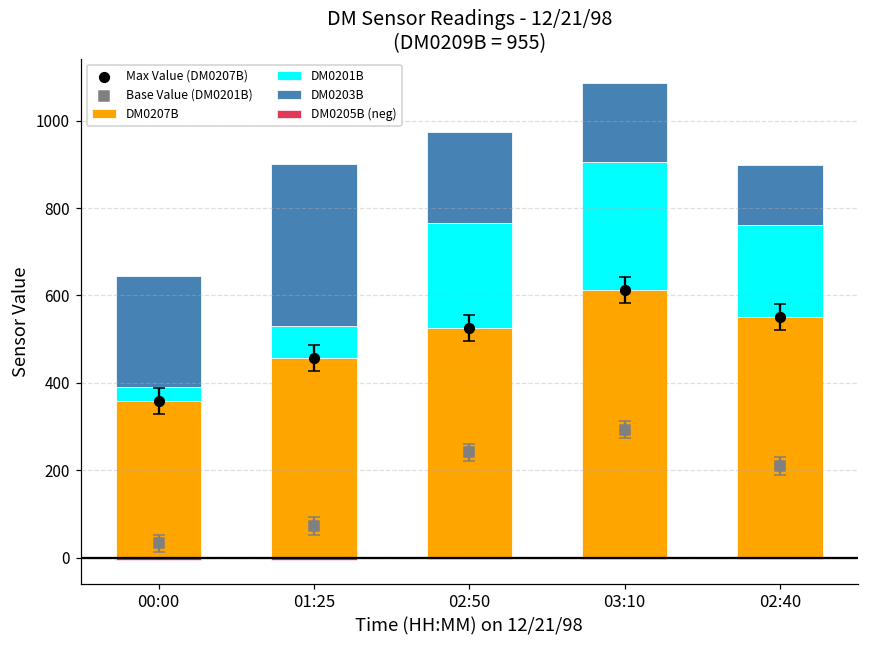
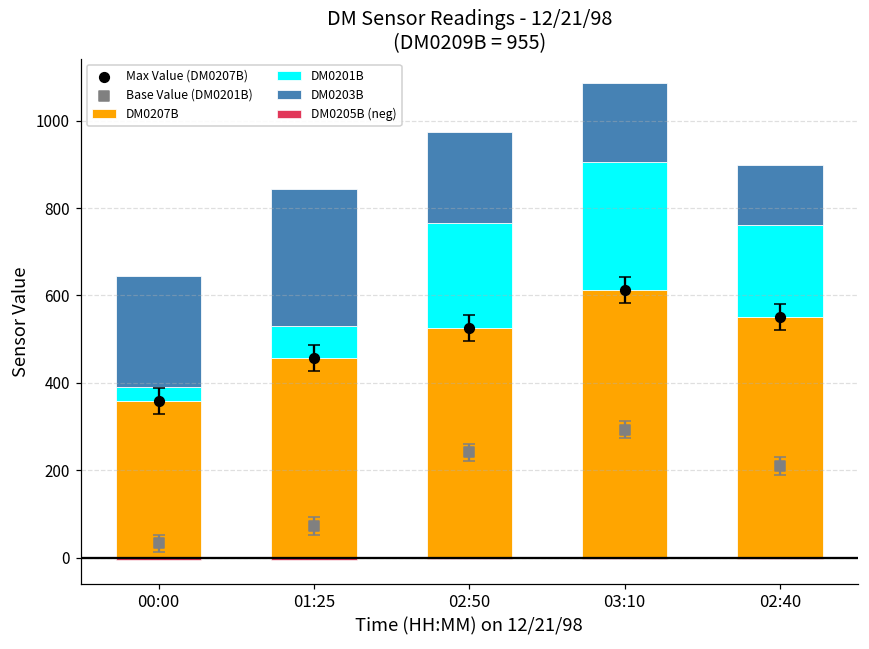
DM0203B, 01:25: 370 -> 310
